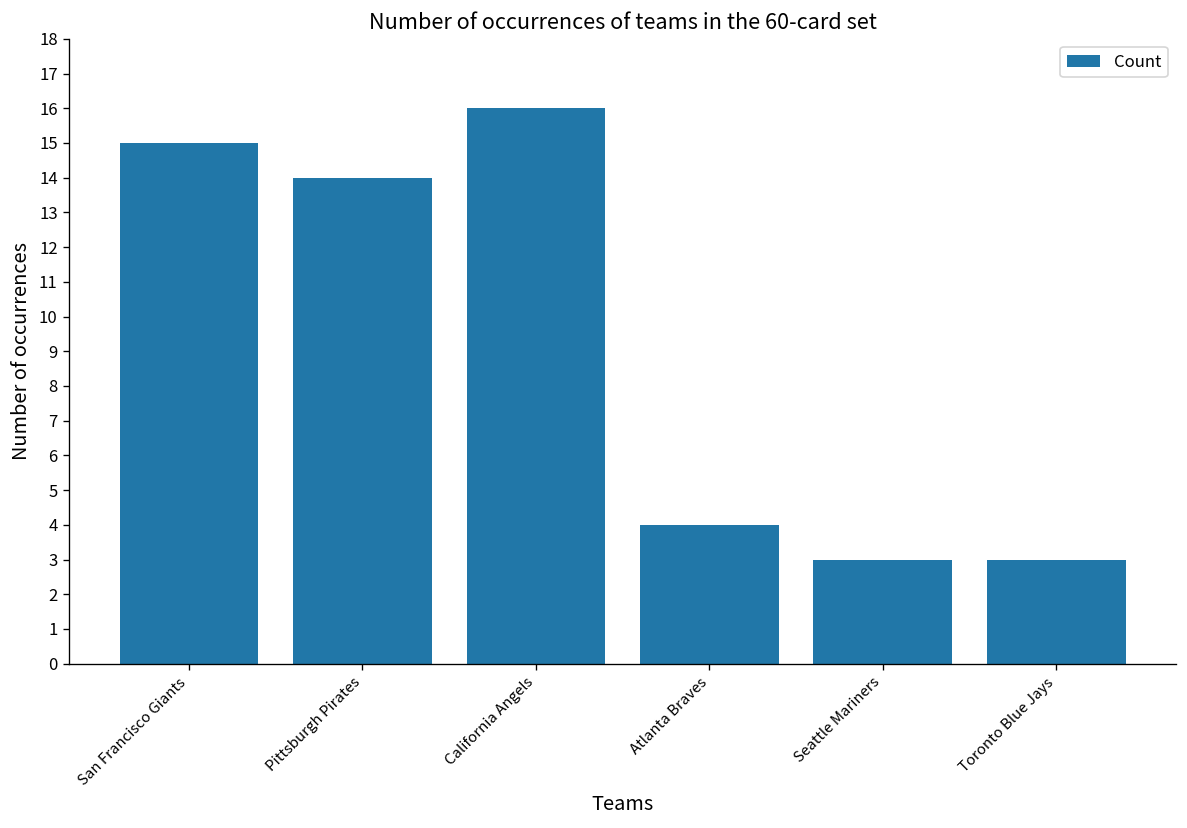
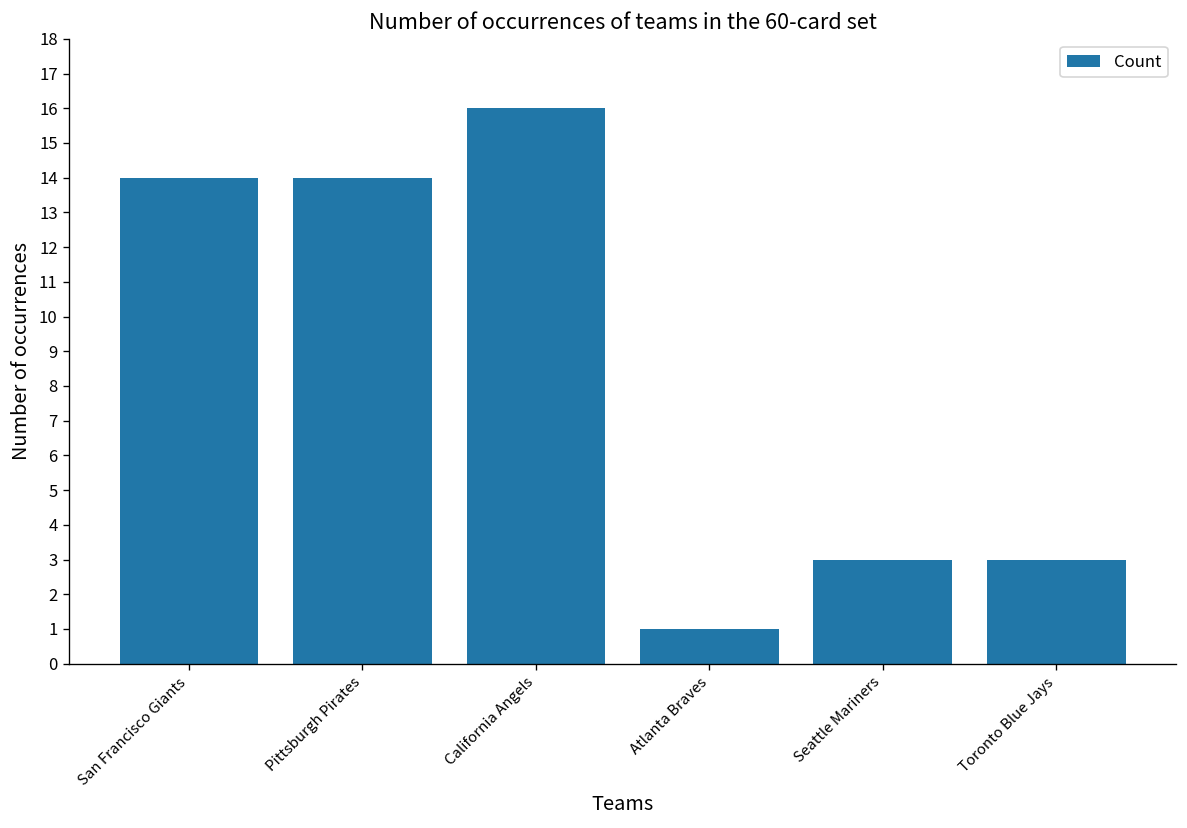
San Francisco Giants: 15 -> 14
Atlanta Braves: 4 -> 1
